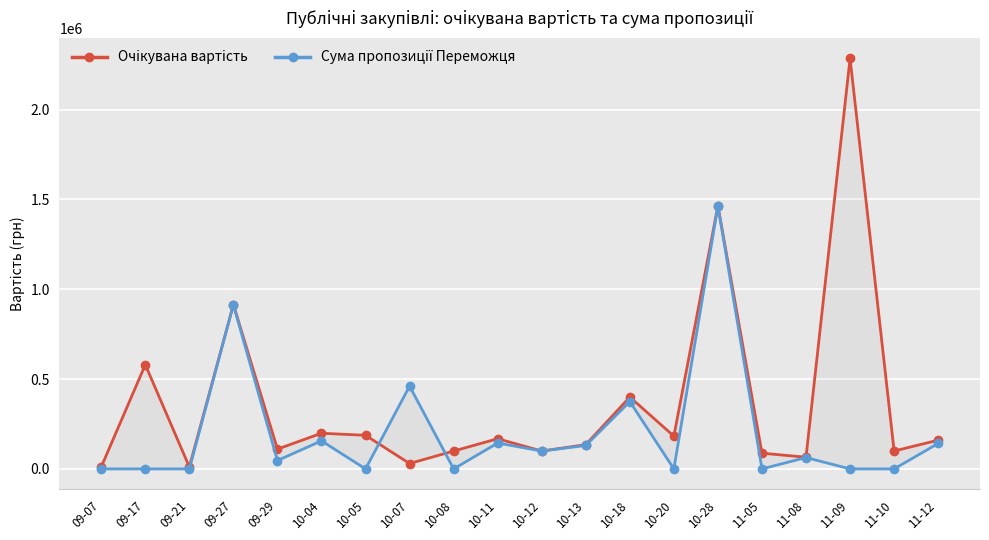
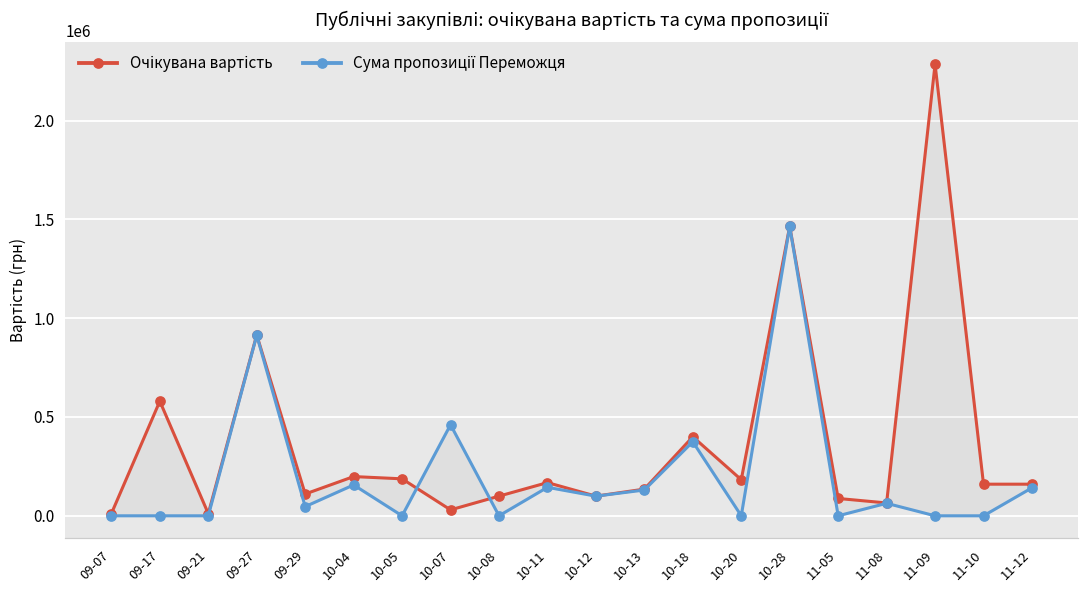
Очікувана вартість, 11-10: 100000 -> 160000
